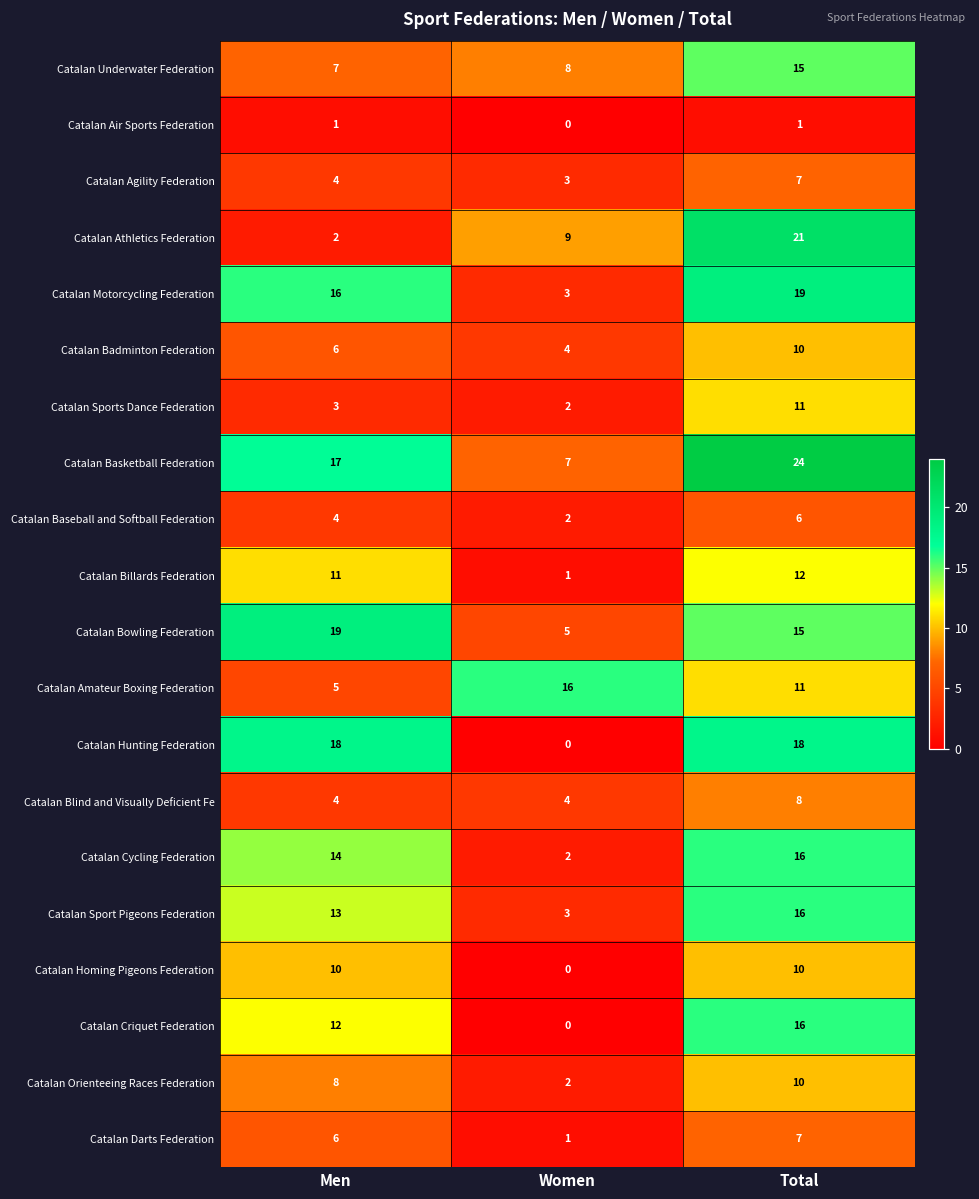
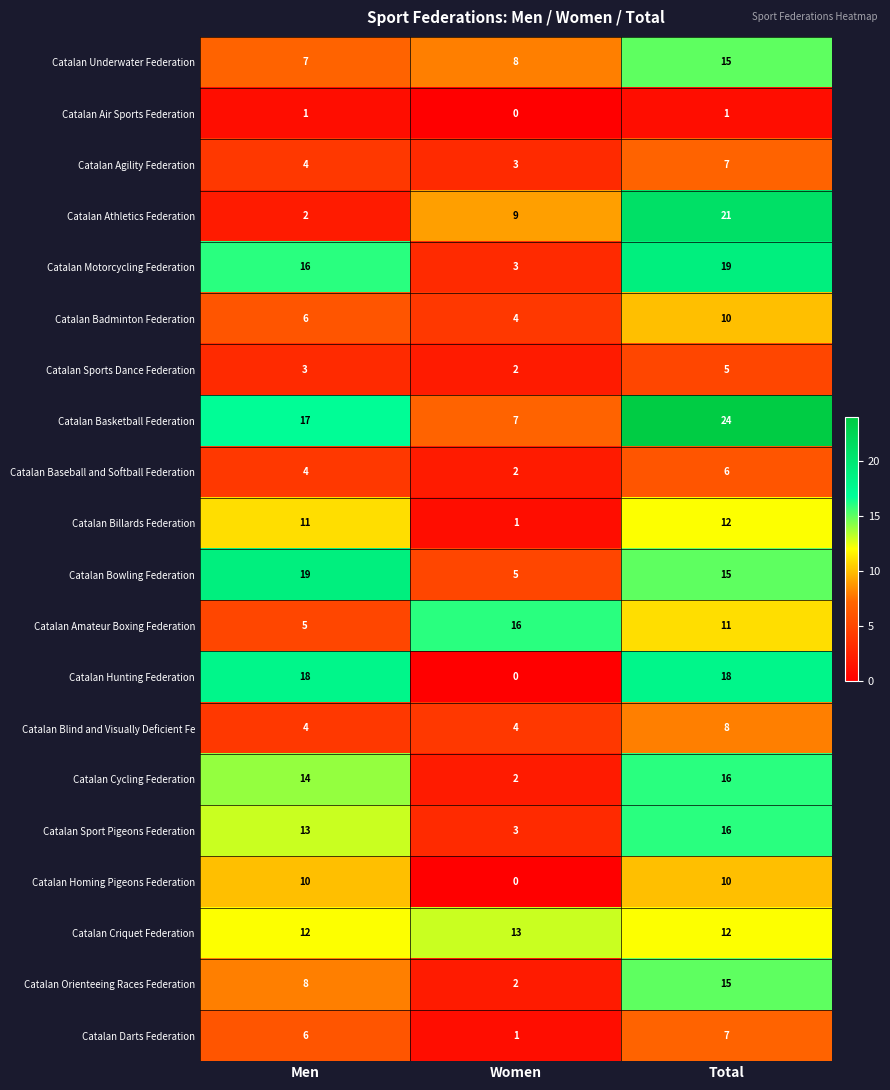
Catalan Sports Dance Federation, Total: 11 -> 5
Catalan Criquet Federation, Women: 0 -> 13
Catalan Criquet Federation, Total: 16 -> 12
Catalan Orienteeing Races Federation, Total: 10 -> 15
